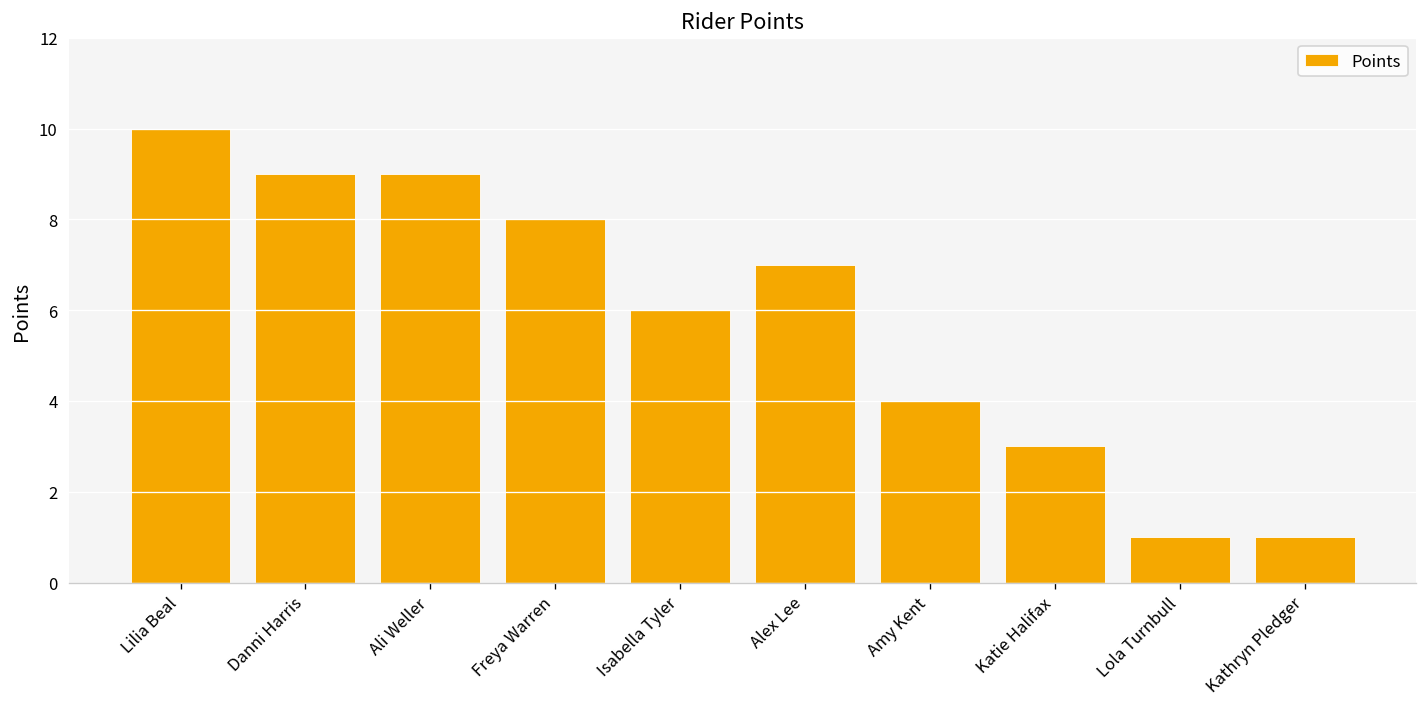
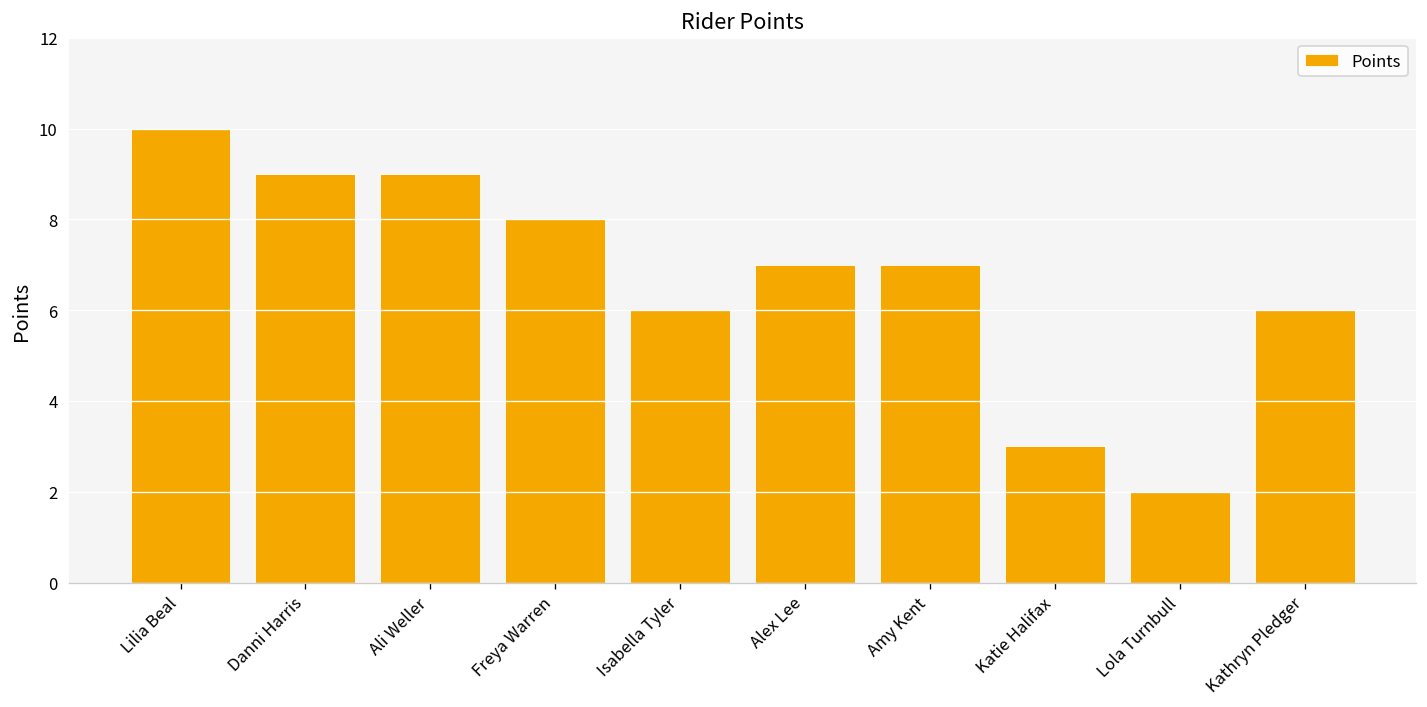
Amy Kent: 4 -> 7
Lola Turnbull: 1 -> 2
Kathryn Pledger: 1 -> 6
